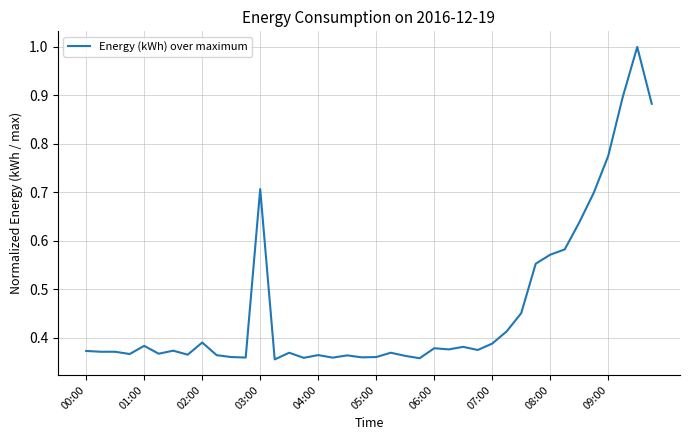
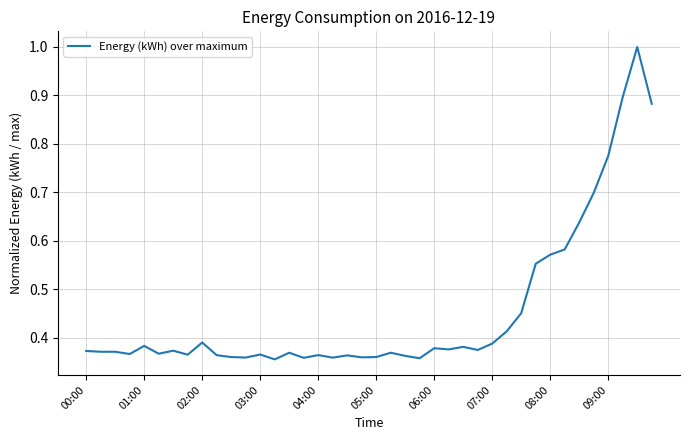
03:00: 0.71 -> 0.37
